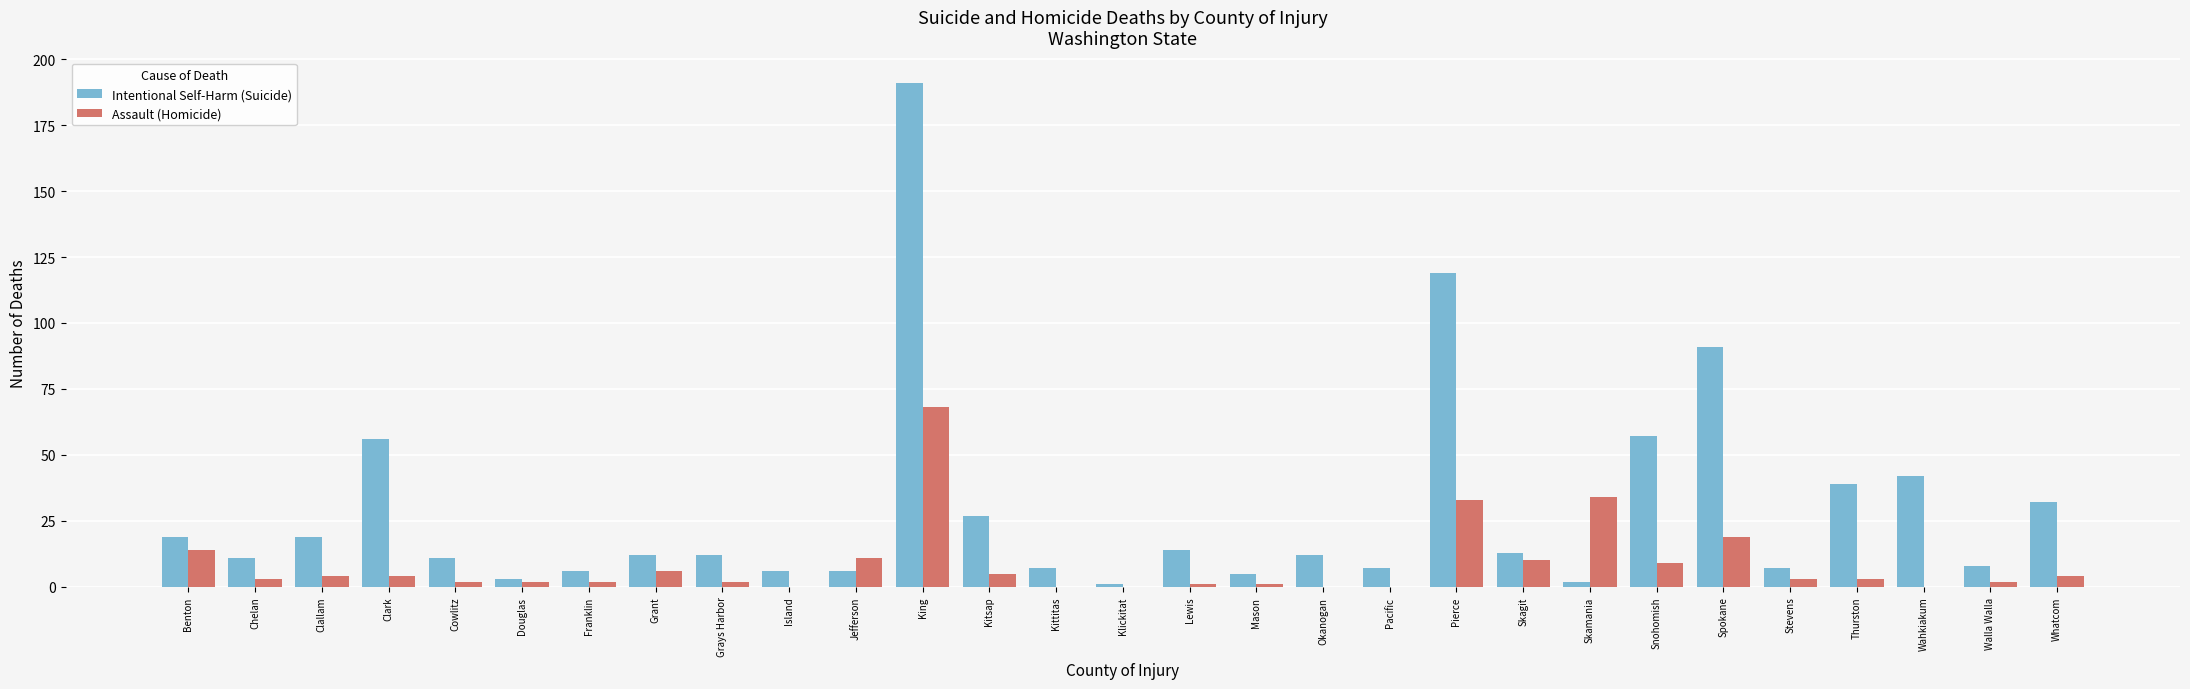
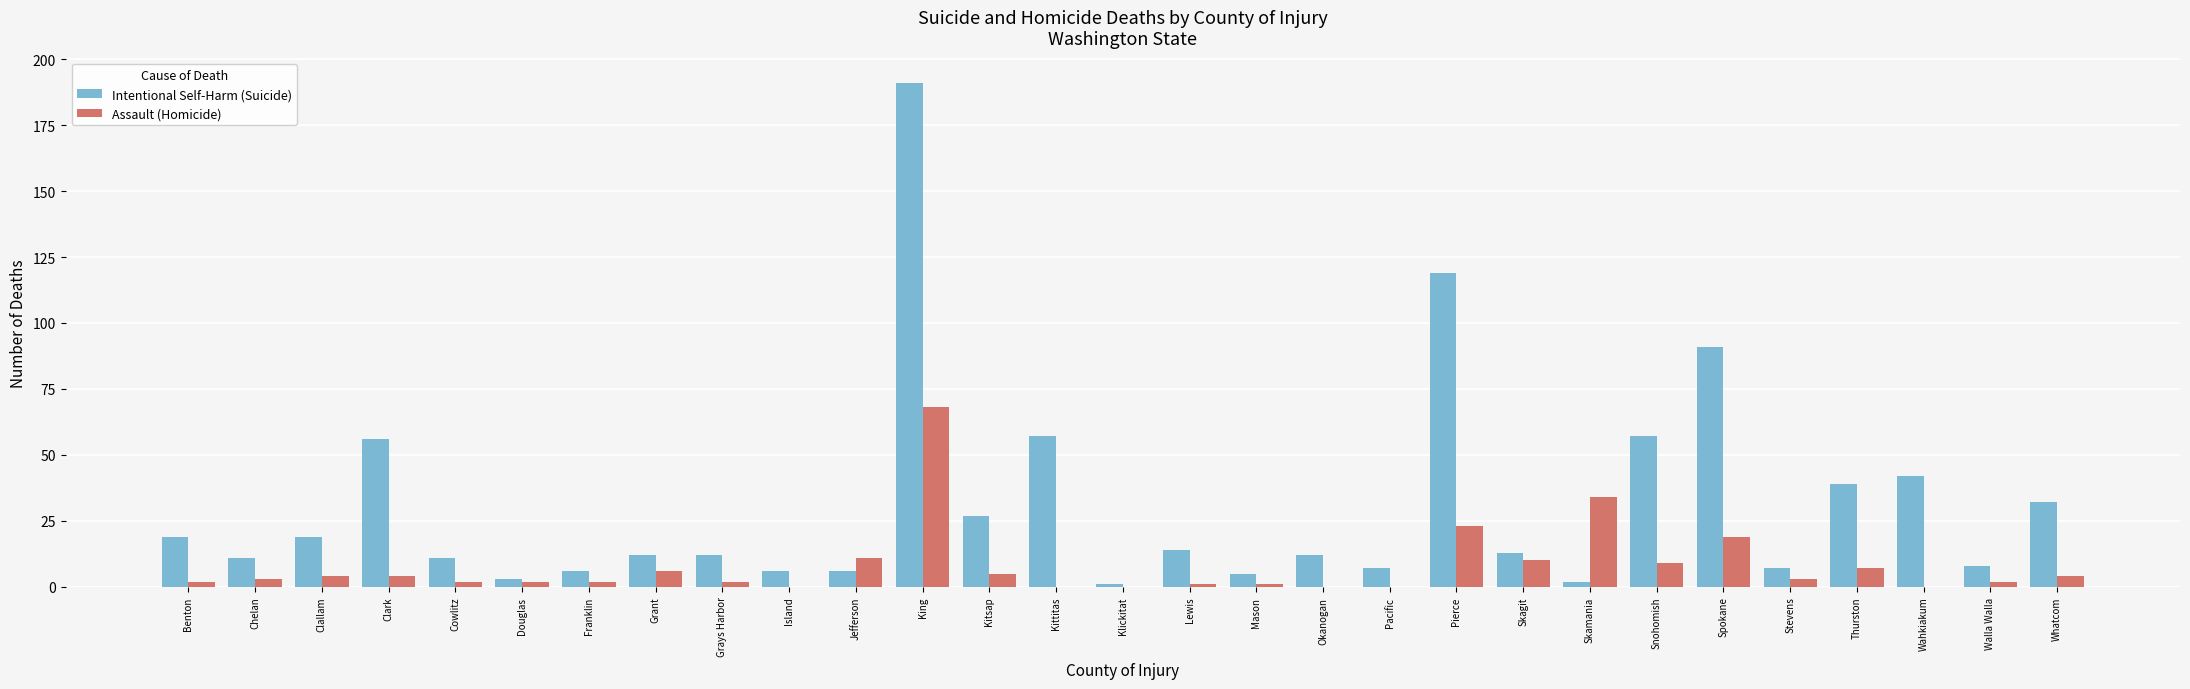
Assault (Homicide), Benton: 14 -> 2
Intentional Self-Harm (Suicide), Kittitas: 7 -> 57
Assault (Homicide), Pierce: 33 -> 23
Assault (Homicide), Thurston: 3 -> 7
